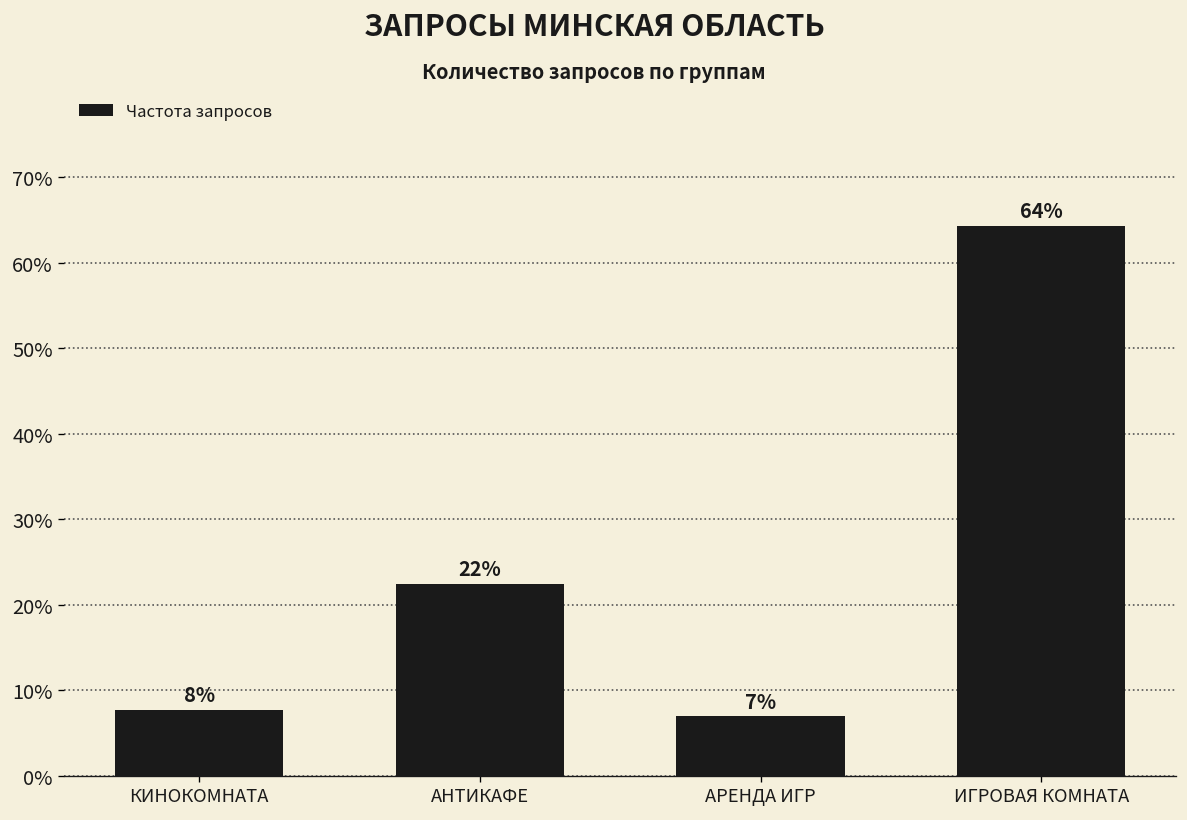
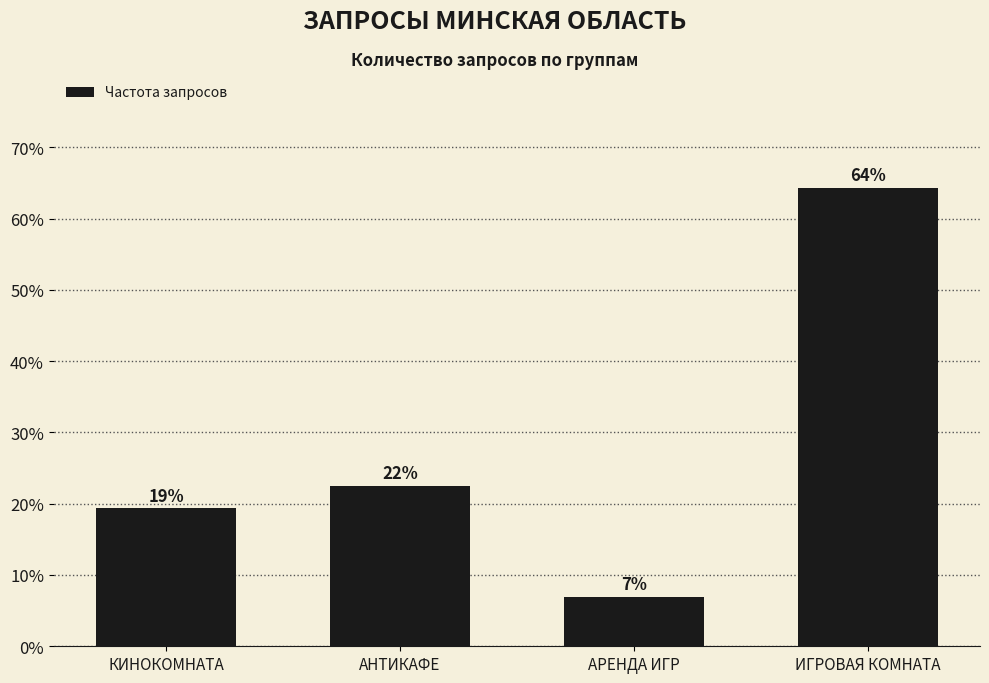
КИНОКОМНАТА: 8% -> 19%
